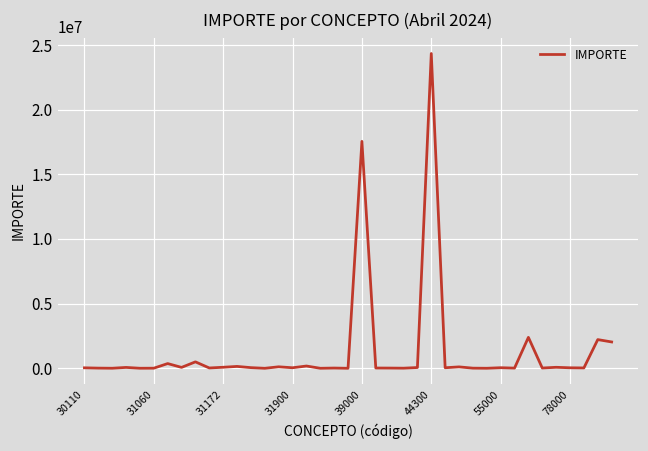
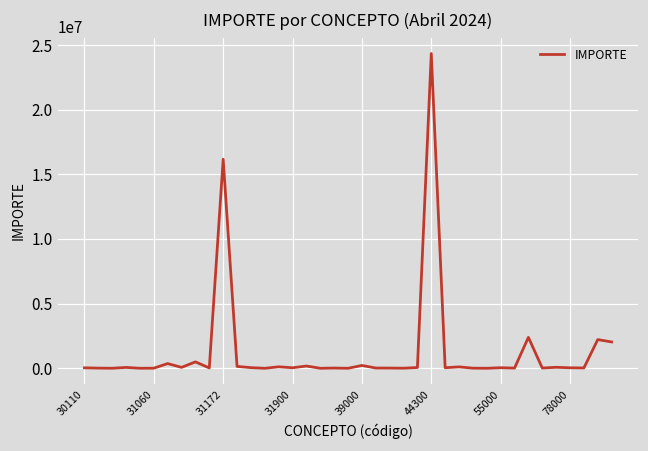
31172: 100000 -> 16200000
39000: 17500000 -> 200000
